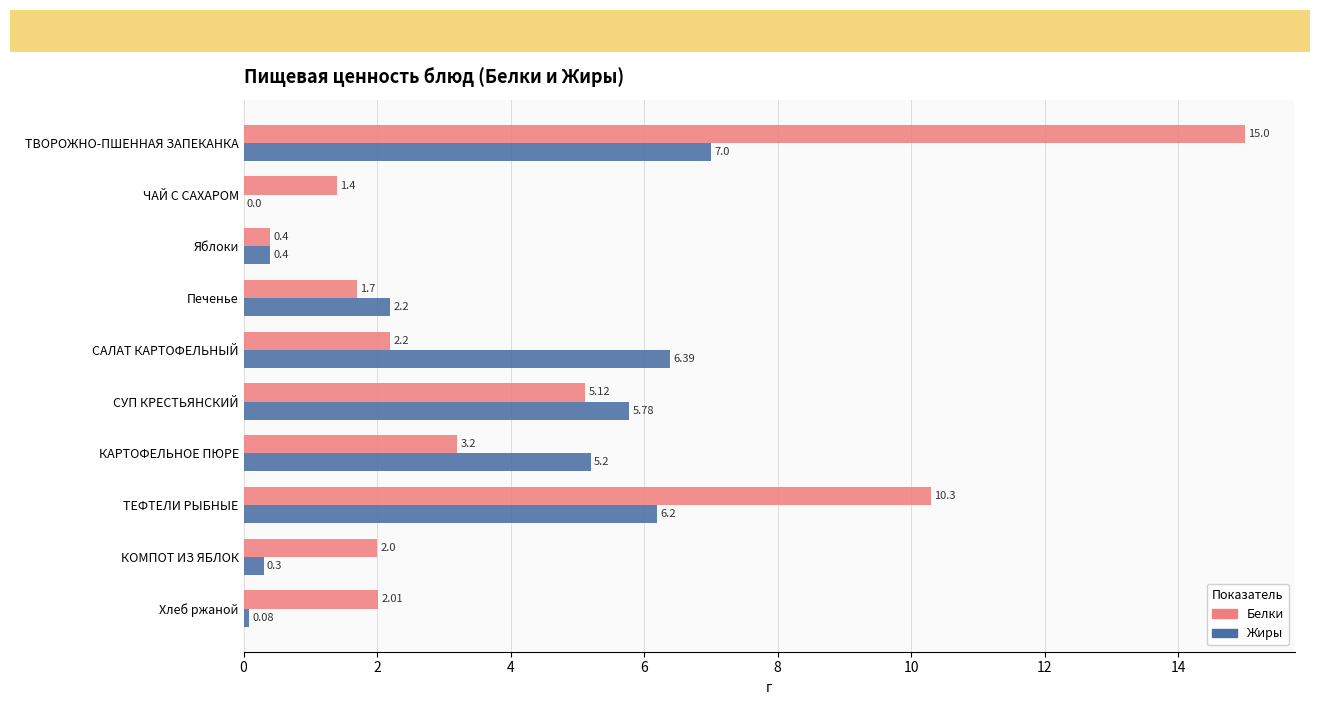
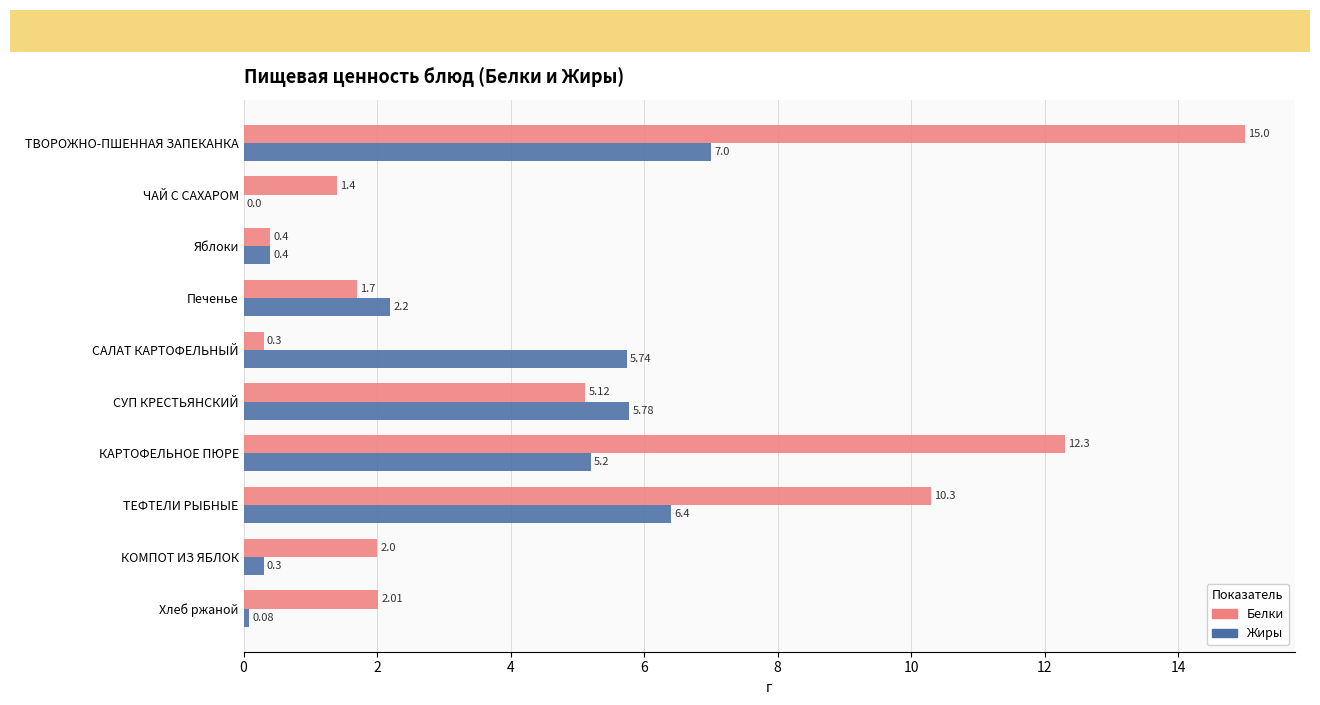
Белки, САЛАТ КАРТОФЕЛЬНЫЙ: 2.2 -> 0.3
Жиры, САЛАТ КАРТОФЕЛЬНЫЙ: 6.39 -> 5.74
Белки, КАРТОФЕЛЬНОЕ ПЮРЕ: 3.2 -> 12.3
Жиры, ТЕФТЕЛИ РЫБНЫЕ: 6.2 -> 6.4
